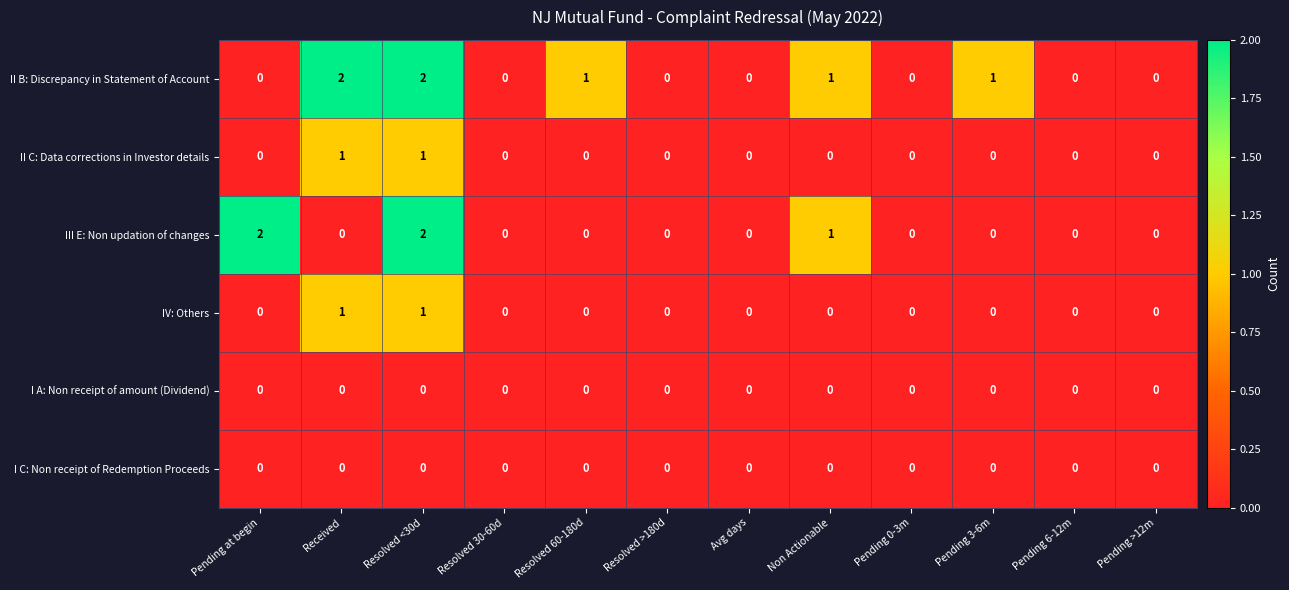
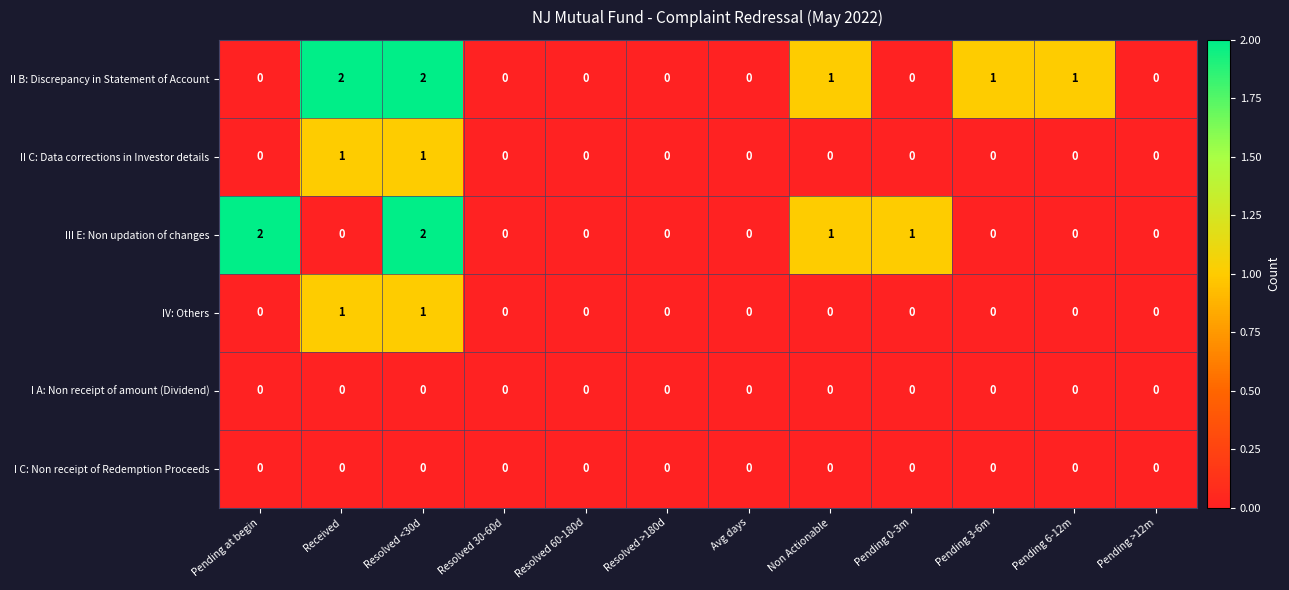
II B: Discrepancy in Statement of Account, Resolved 60-180d: 1 -> 0
II B: Discrepancy in Statement of Account, Pending 6-12m: 0 -> 1
III E: Non updation of changes, Pending 0-3m: 0 -> 1
